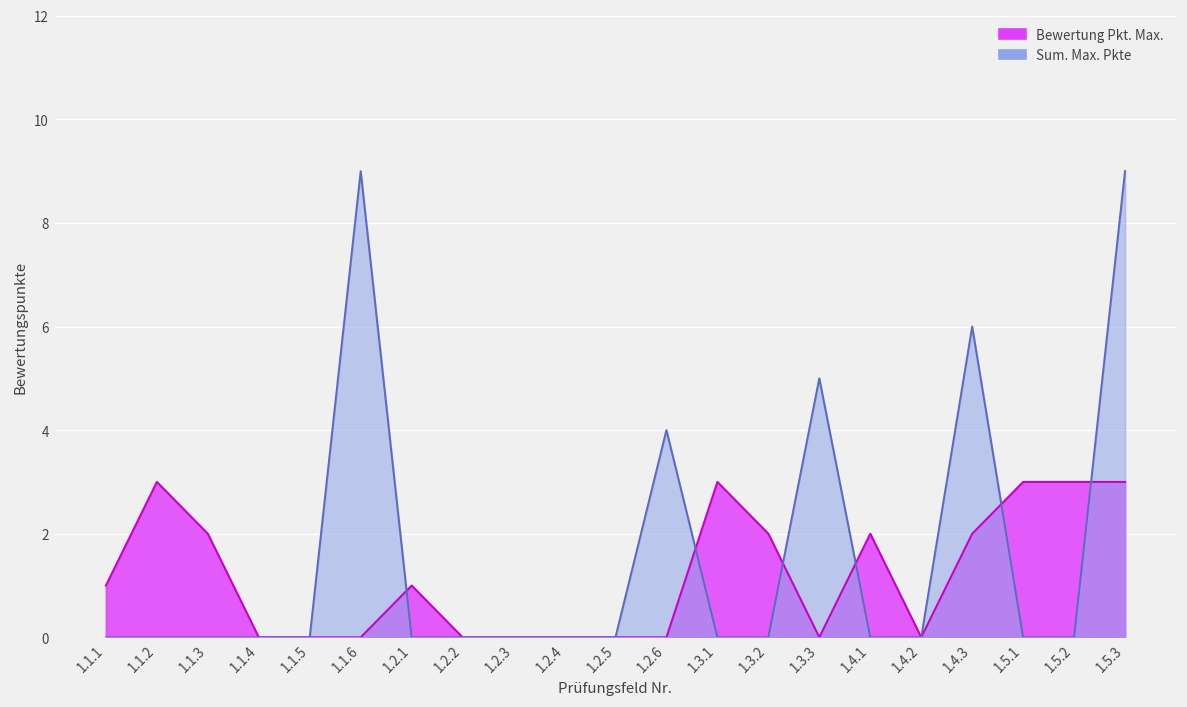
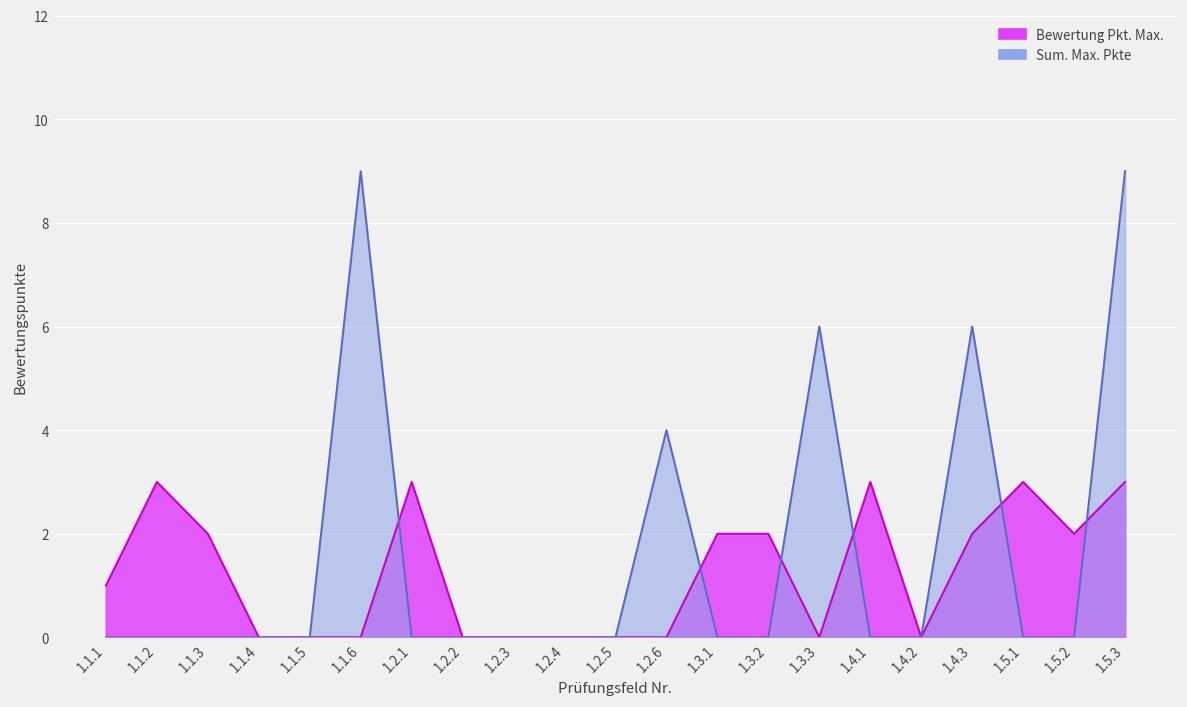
Bewertung Pkt. Max., 1.2.1: 1 -> 3
Bewertung Pkt. Max., 1.3.1: 3 -> 2
Sum. Max. Pkte, 1.3.3: 5 -> 6
Bewertung Pkt. Max., 1.4.1: 2 -> 3
Bewertung Pkt. Max., 1.5.2: 3 -> 2
